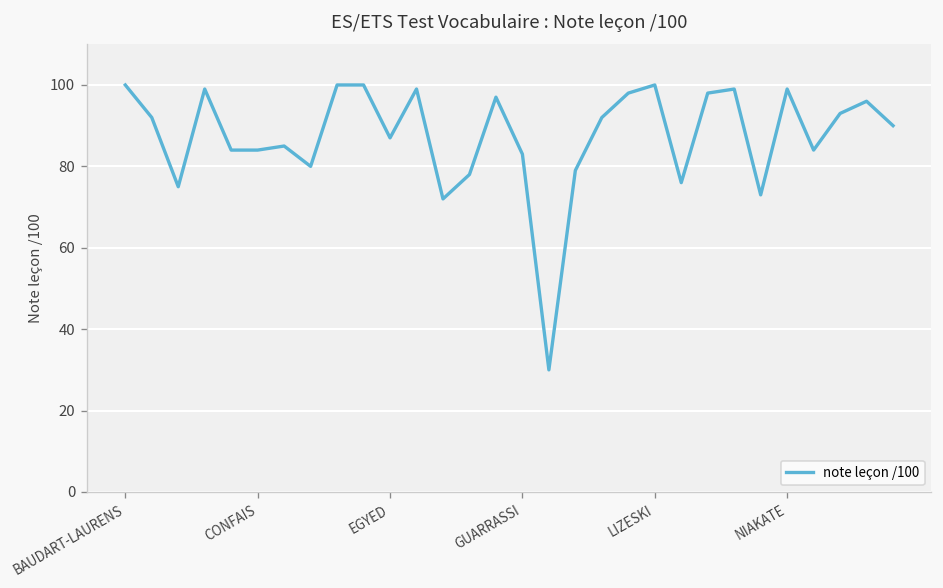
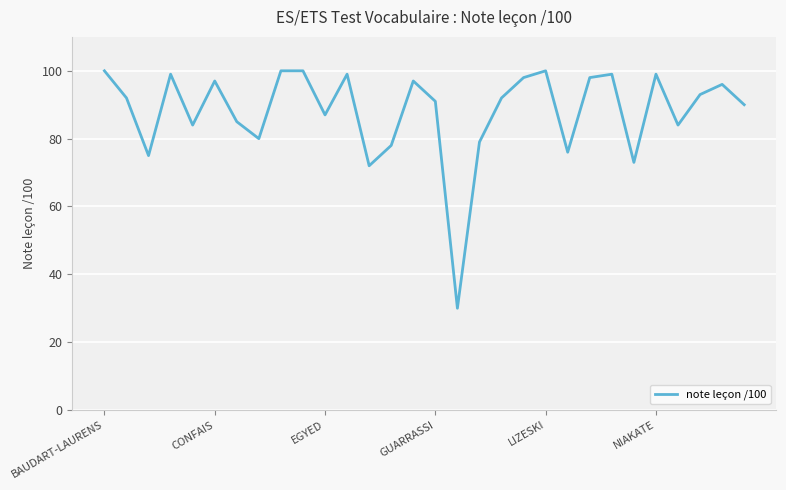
CONFAIS: 84 -> 97
GUARRASSI: 83 -> 91
